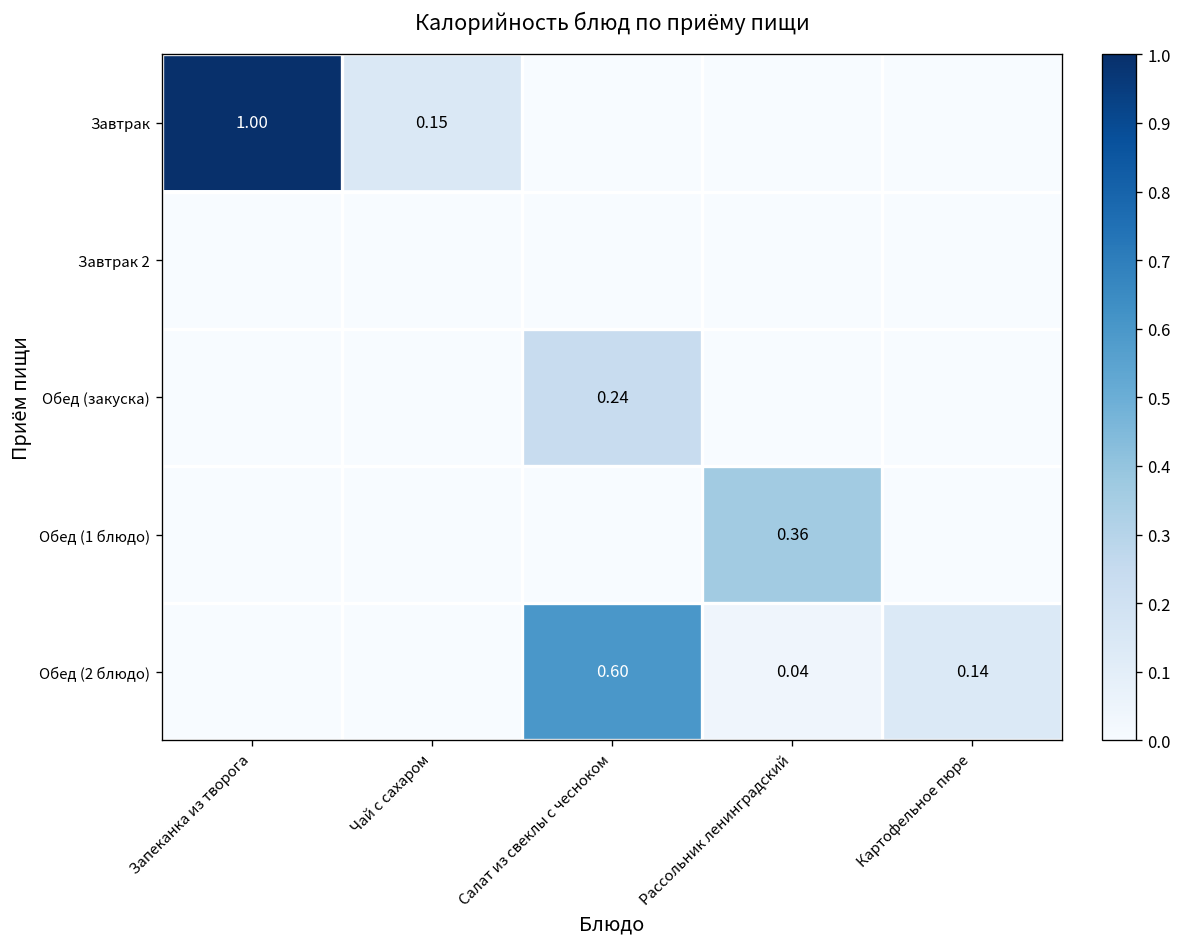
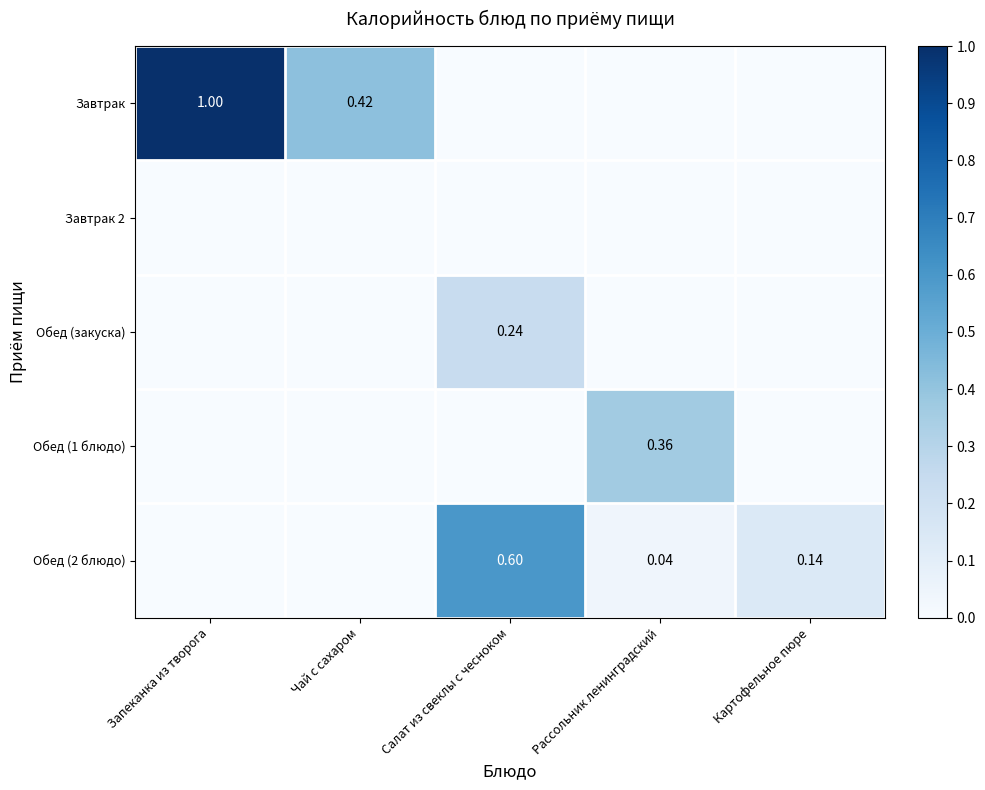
Завтрак, Чай с сахаром: 0.15 -> 0.42
